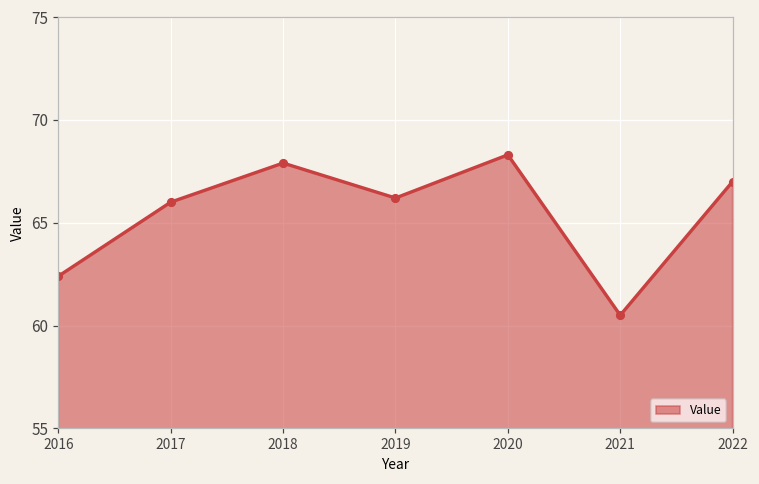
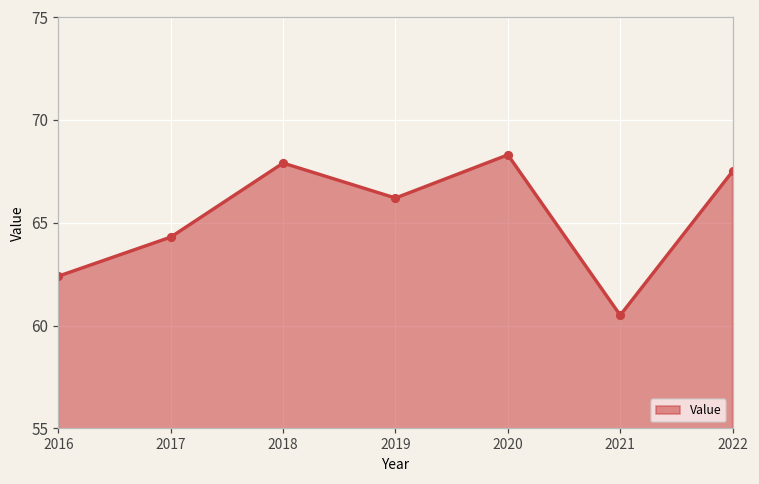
2017: 66.0 -> 64.3
2022: 67.0 -> 67.5
